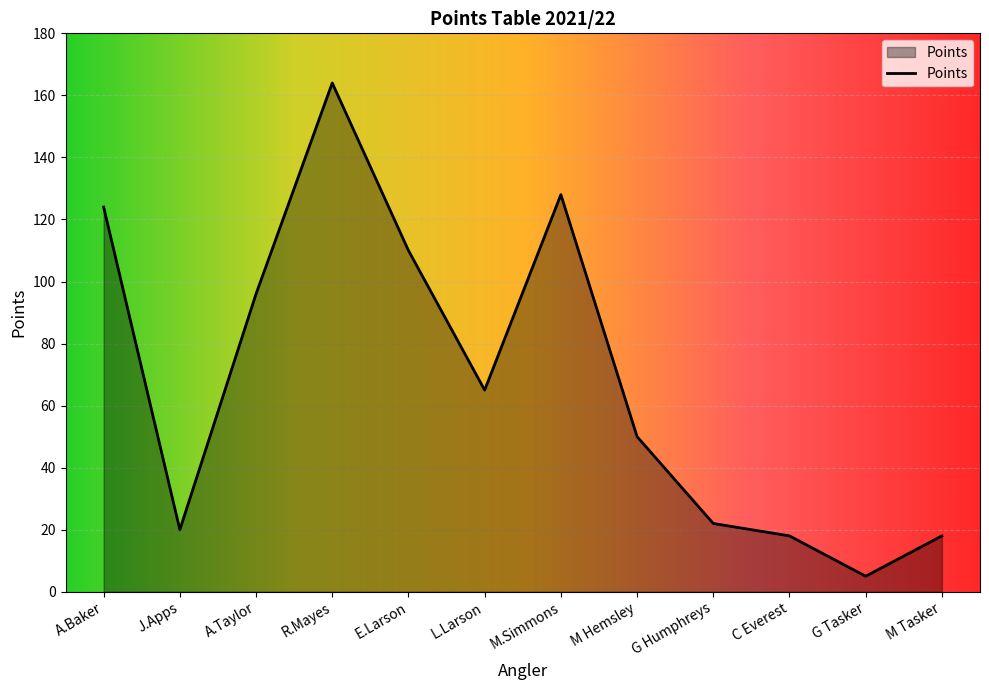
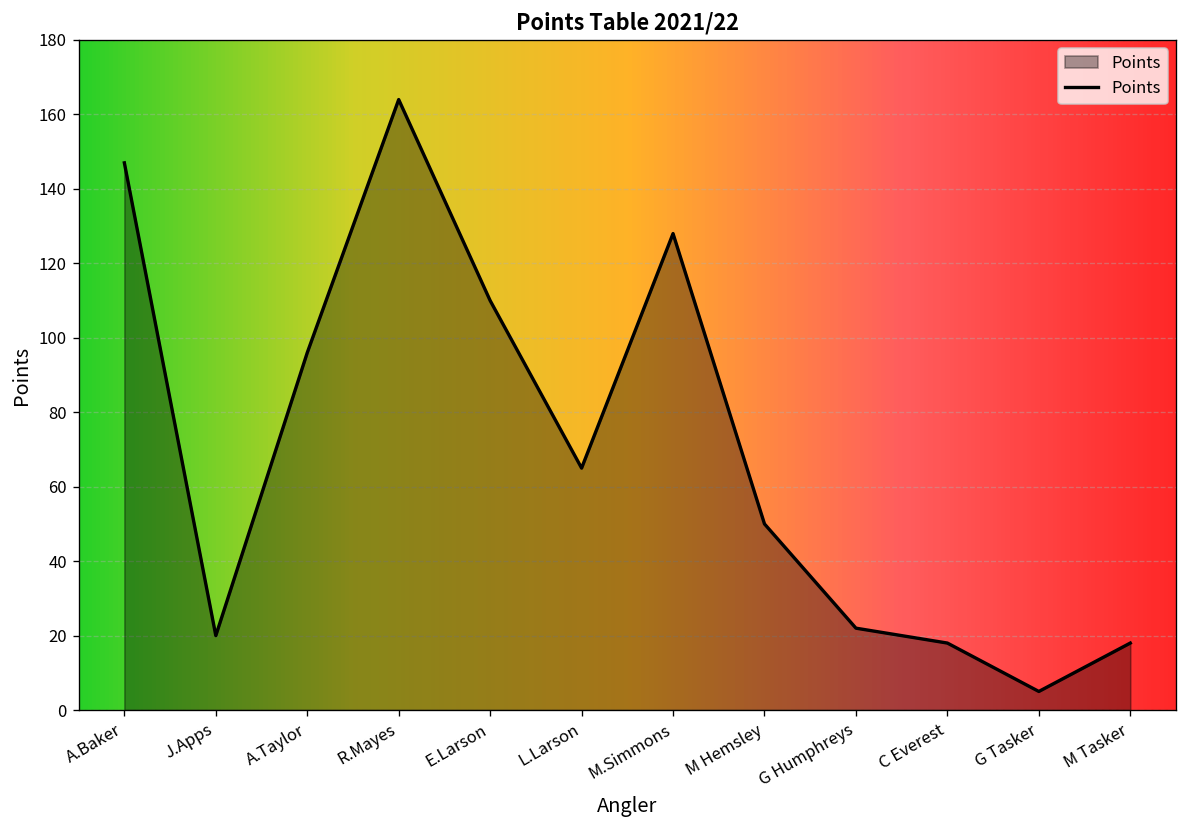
A.Baker: 124 -> 147
